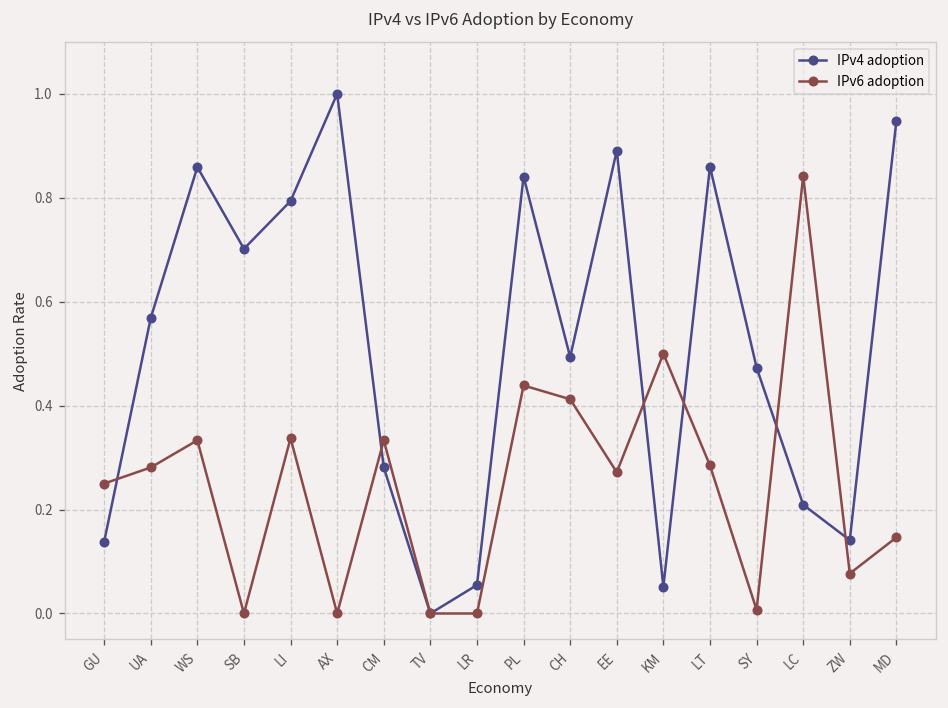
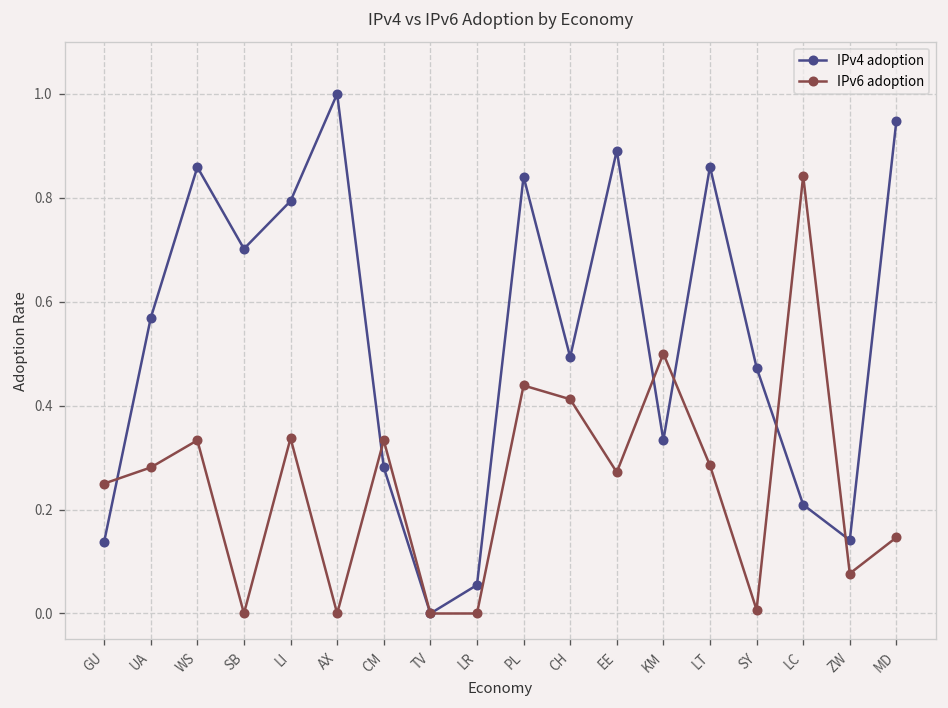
IPv4 adoption, KM: 0.05 -> 0.33
